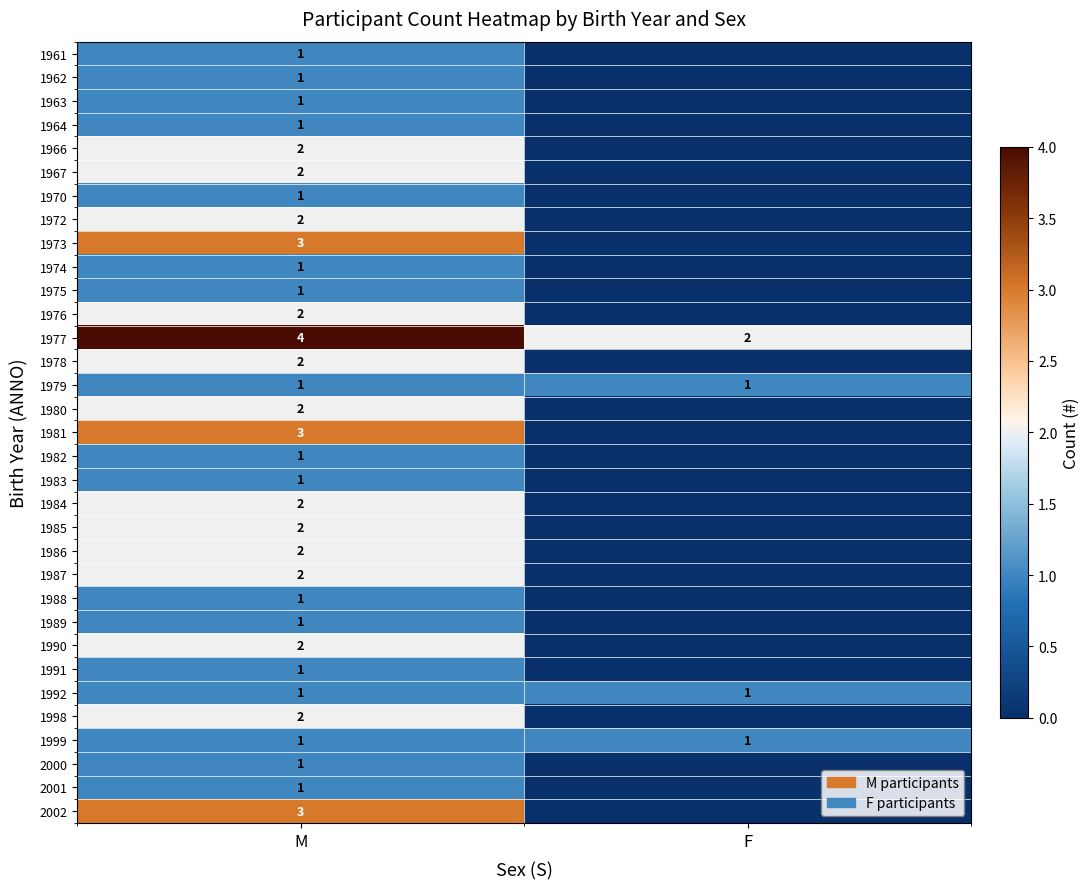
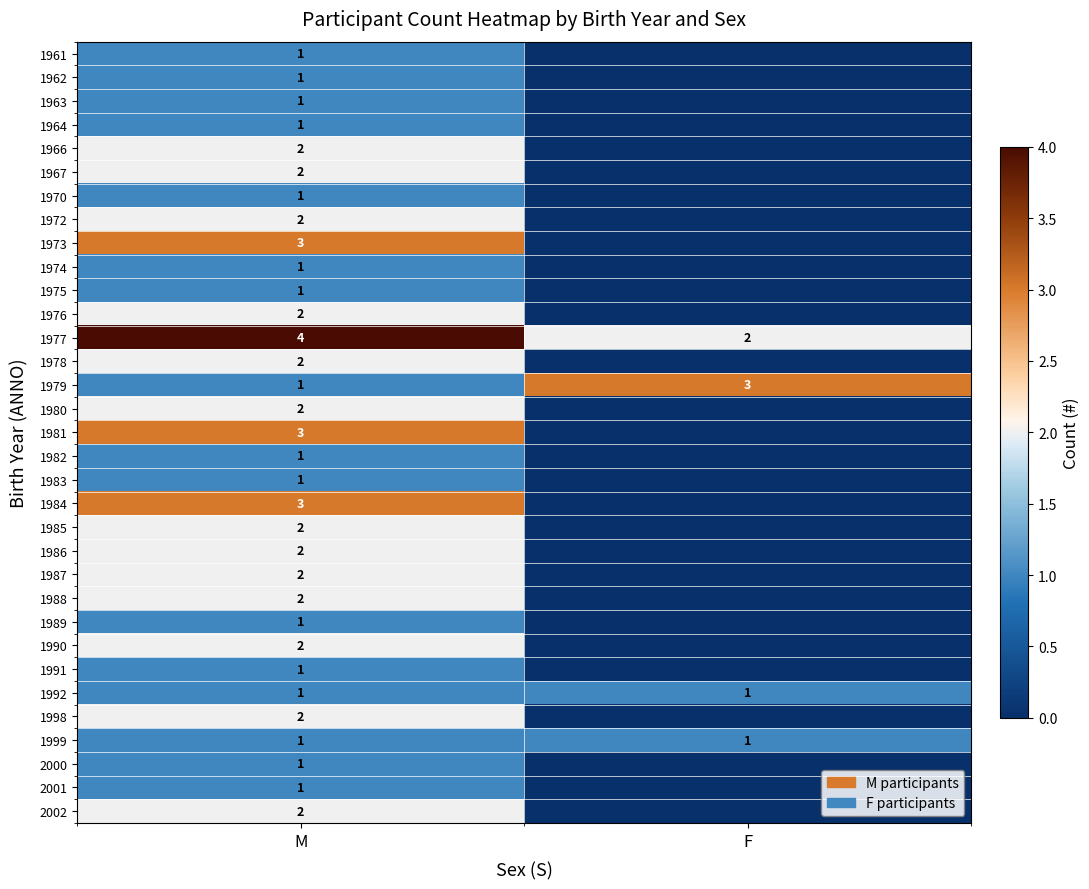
1979, F: 1 -> 3
1984, M: 2 -> 3
1988, M: 1 -> 2
2002, M: 3 -> 2
